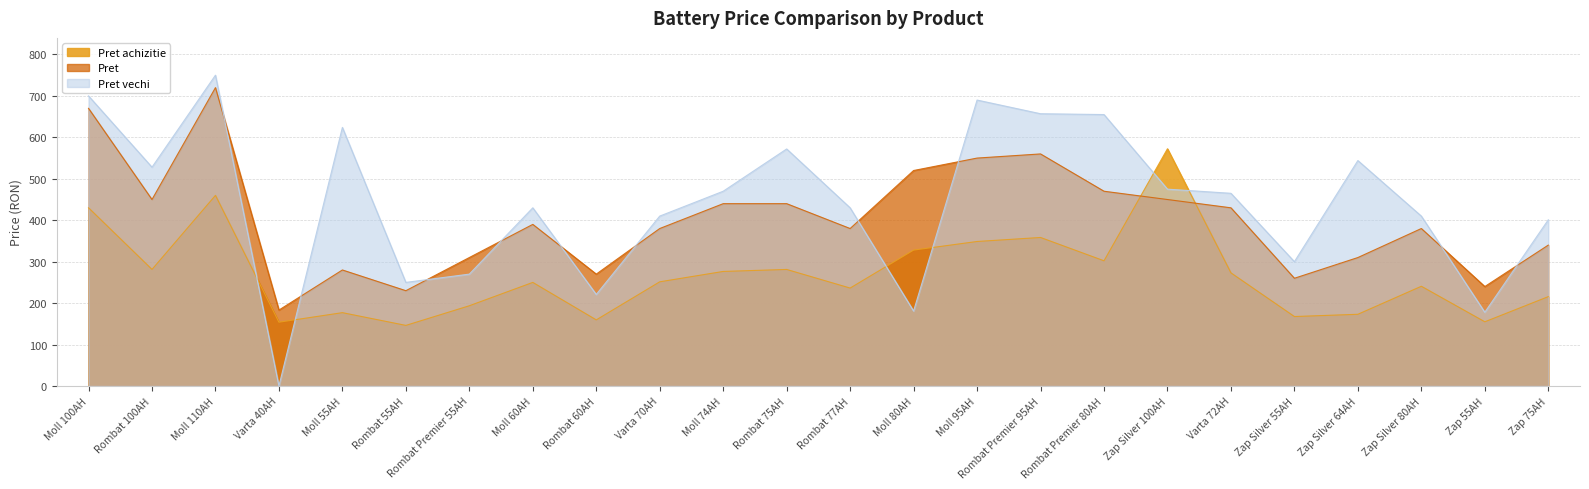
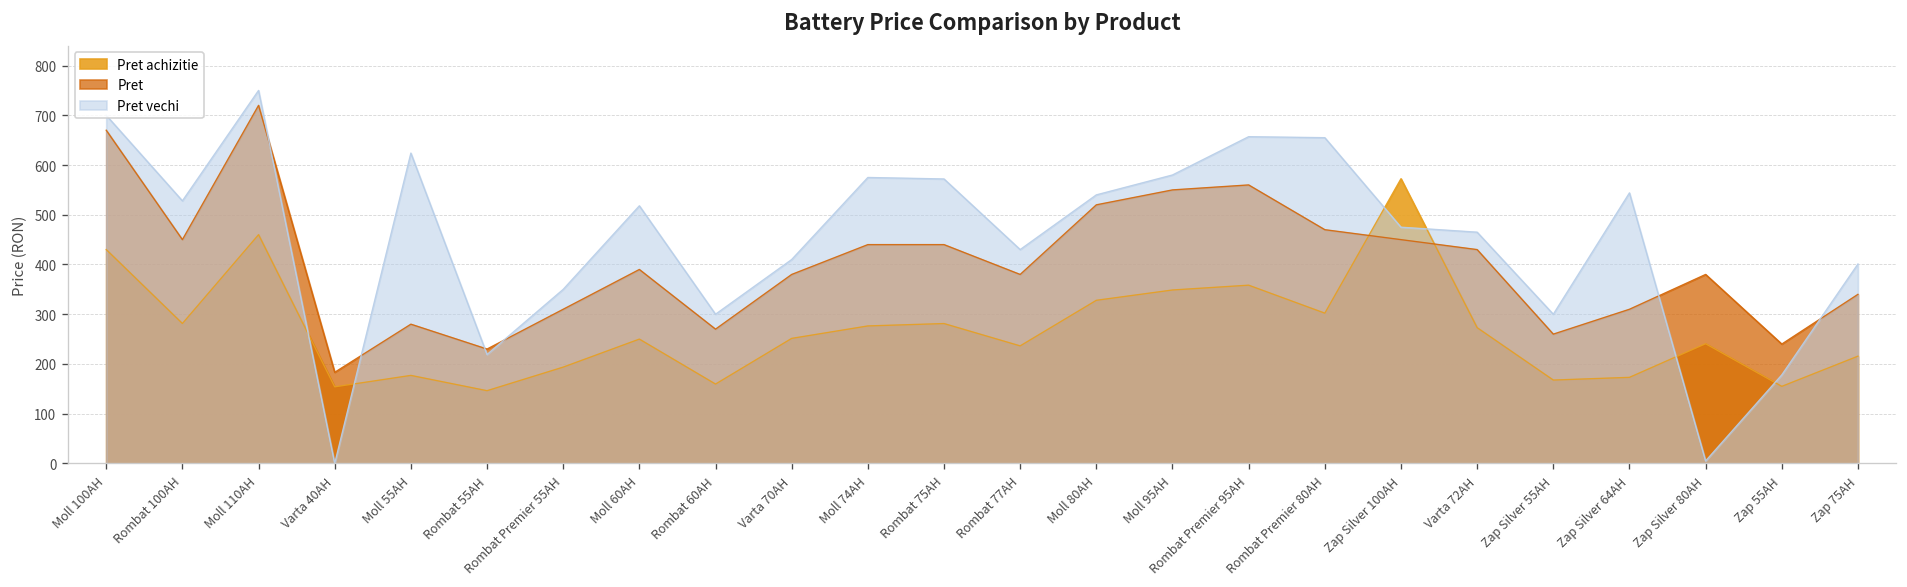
Pret vechi, Rombat 55AH: 250 -> 220
Pret vechi, Rombat Premier 55AH: 270 -> 350
Pret vechi, Moll 60AH: 430 -> 520
Pret vechi, Rombat 60AH: 220 -> 300
Pret vechi, Moll 74AH: 470 -> 580
Pret vechi, Moll 80AH: 180 -> 540
Pret vechi, Moll 95AH: 690 -> 580
Pret vechi, Zap Silver 80AH: 410 -> 10
